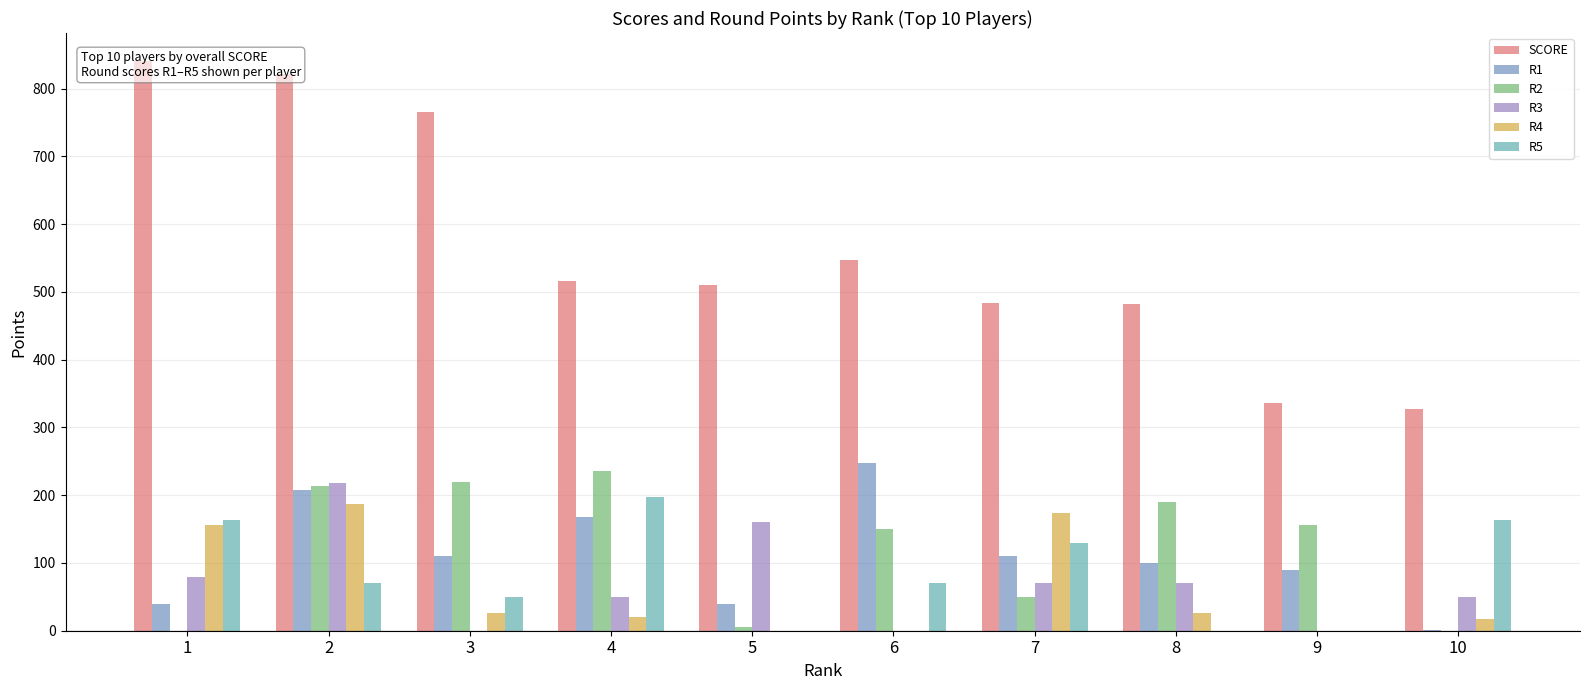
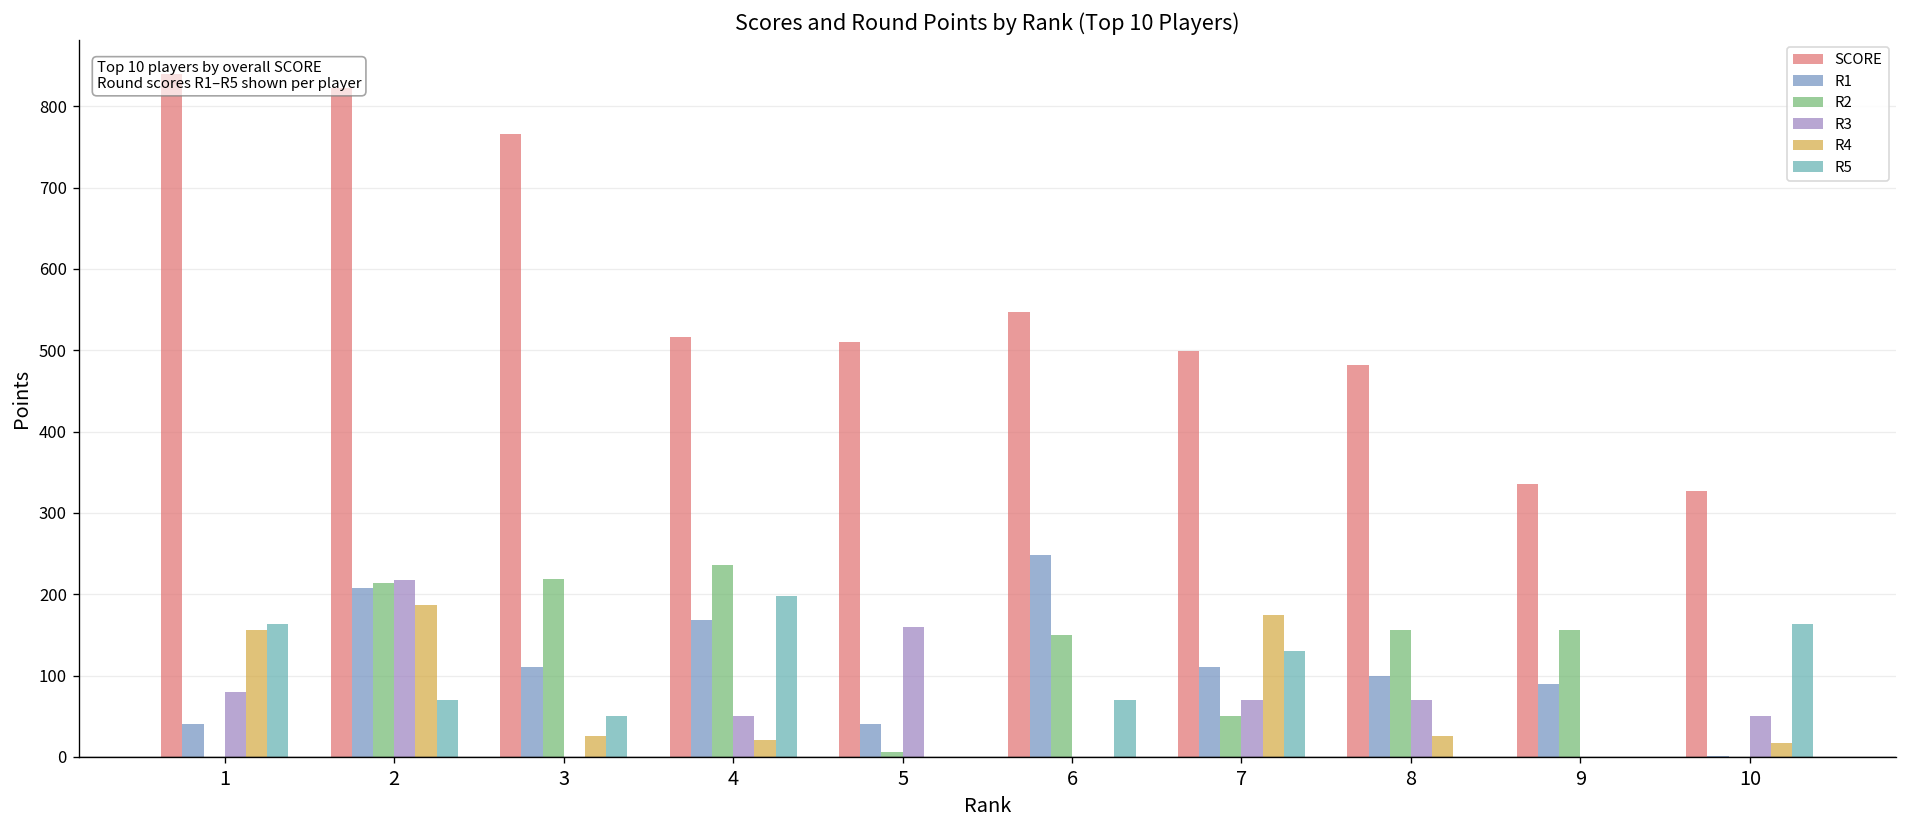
SCORE, 7: 480 -> 500
R2, 8: 190 -> 160
